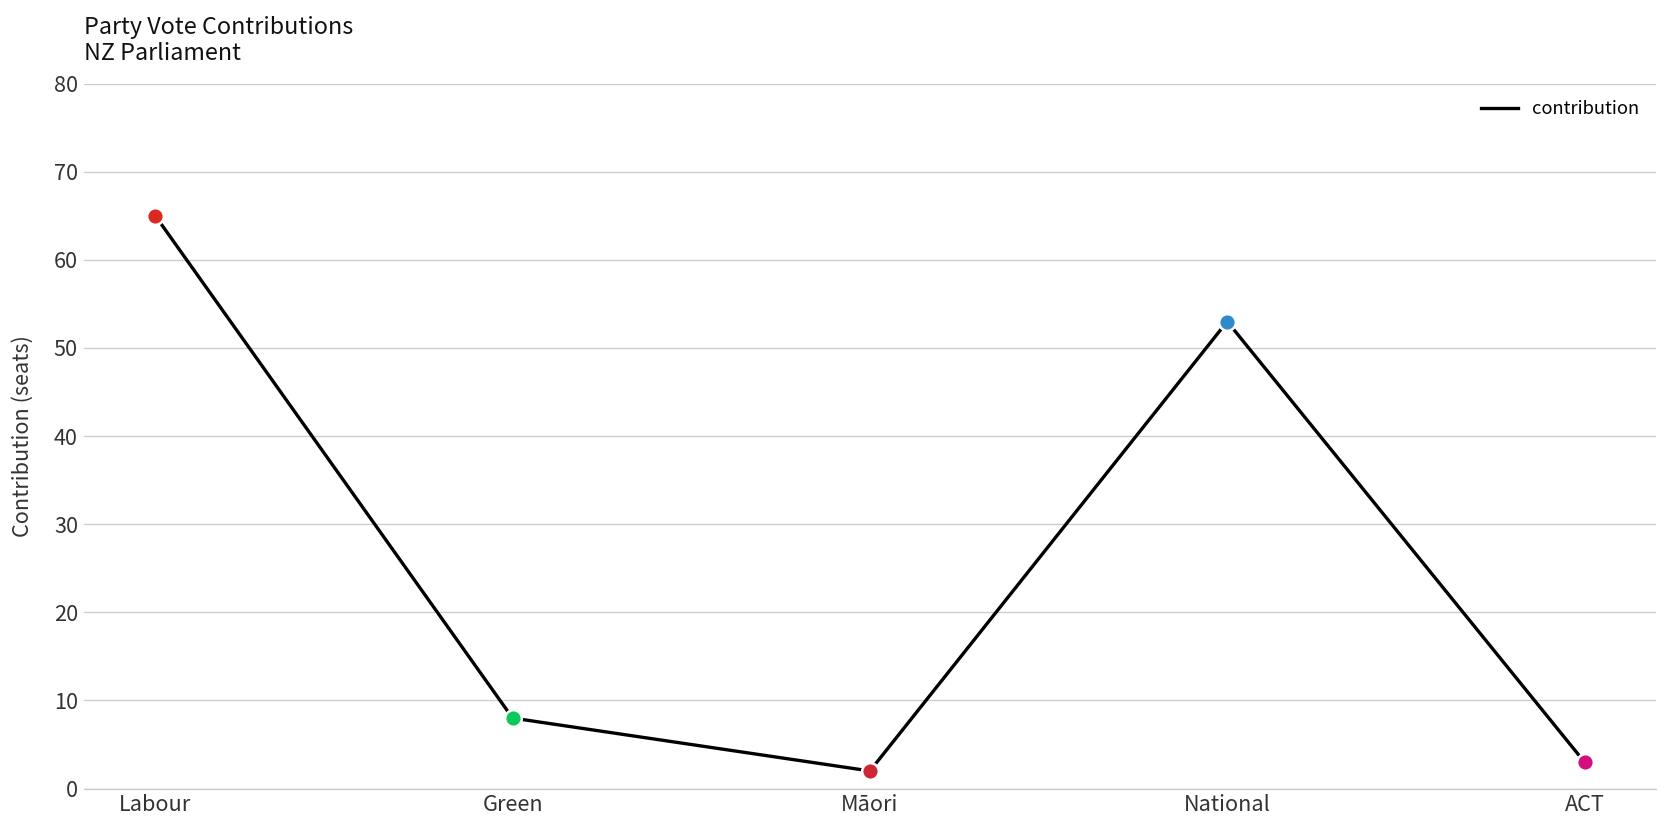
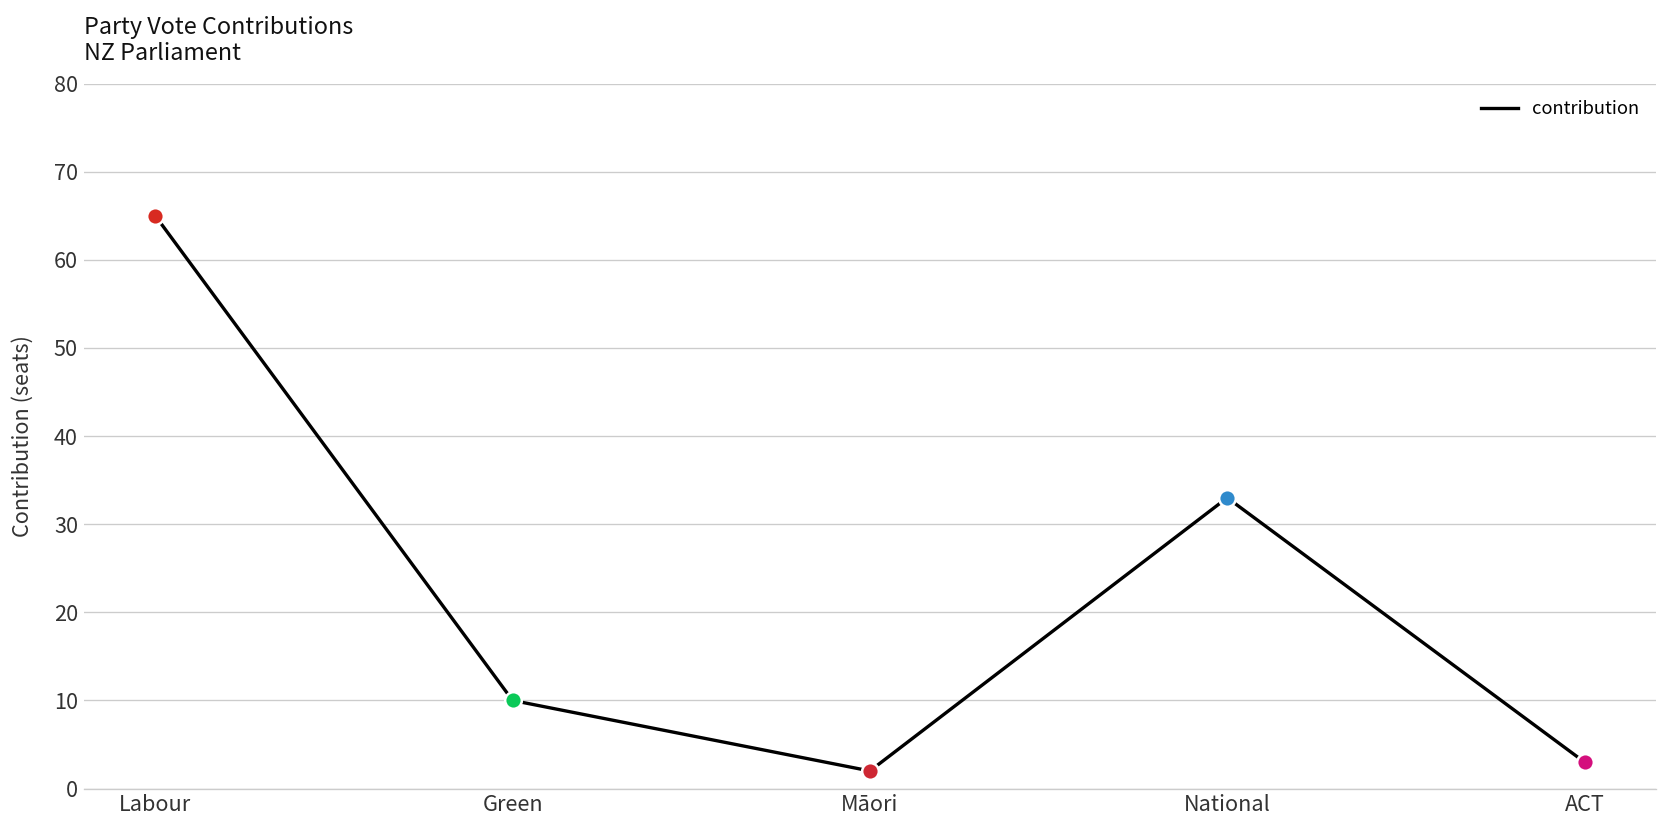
contribution, Green: 8 -> 10
contribution, National: 53 -> 33
